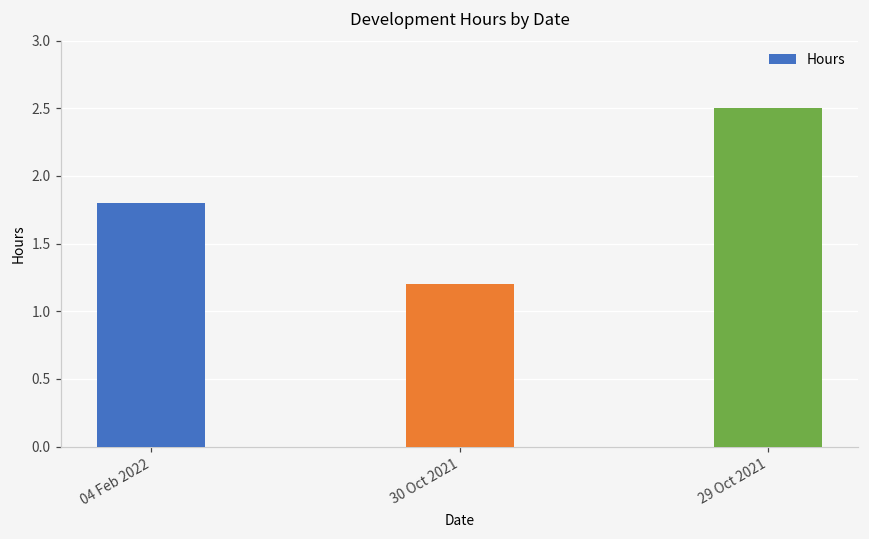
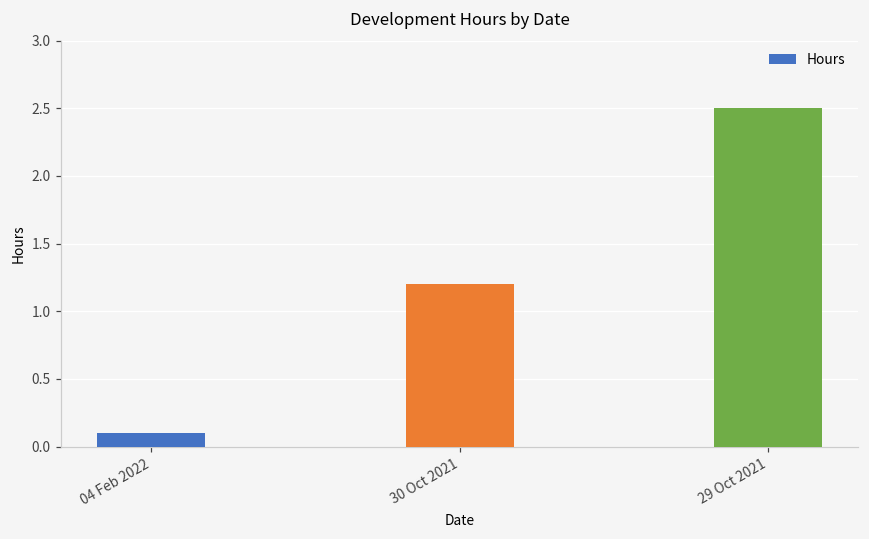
04 Feb 2022: 1.8 -> 0.1
